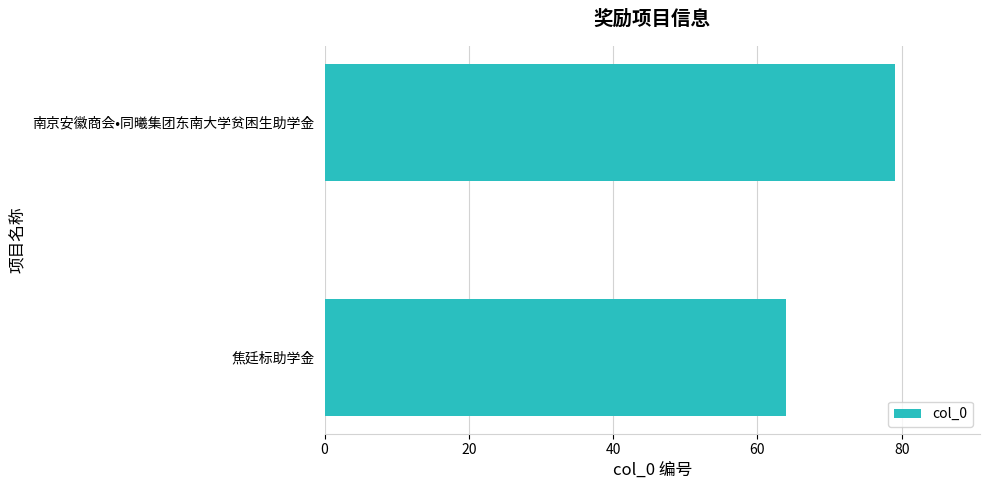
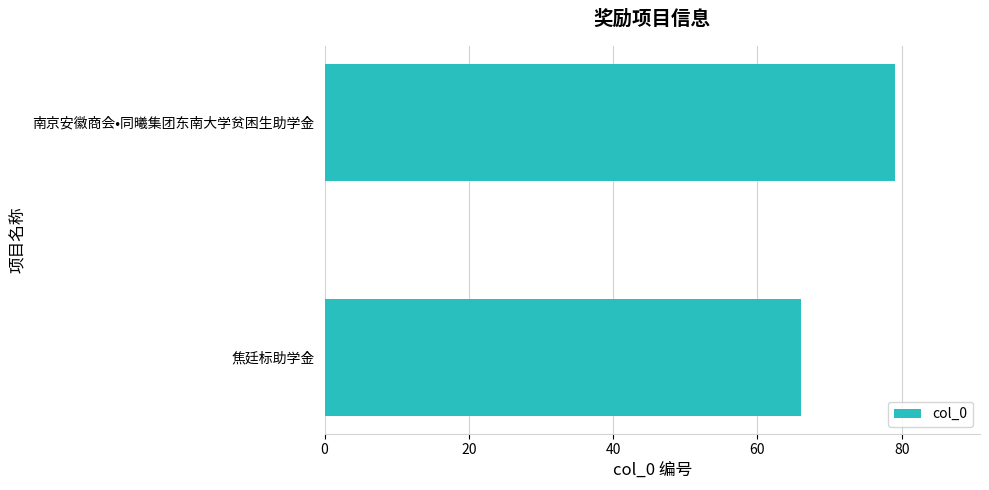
焦廷标助学金: 64 -> 66
